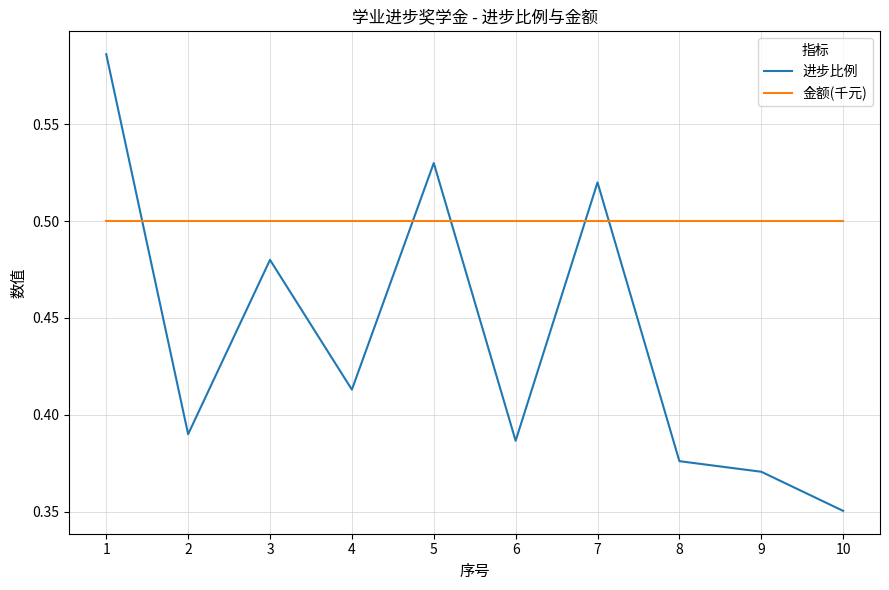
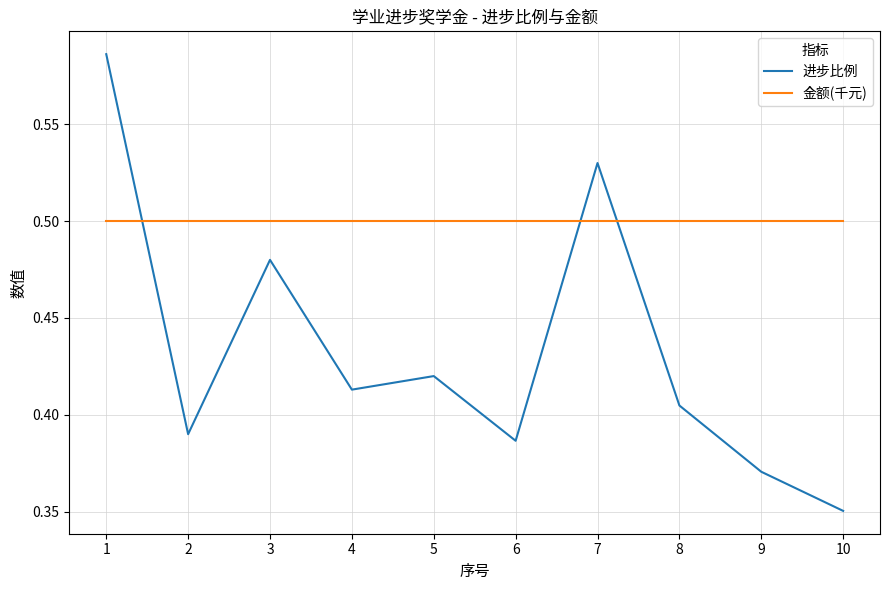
进步比例, 5: 0.53 -> 0.42
进步比例, 7: 0.52 -> 0.53
进步比例, 8: 0.376 -> 0.405
